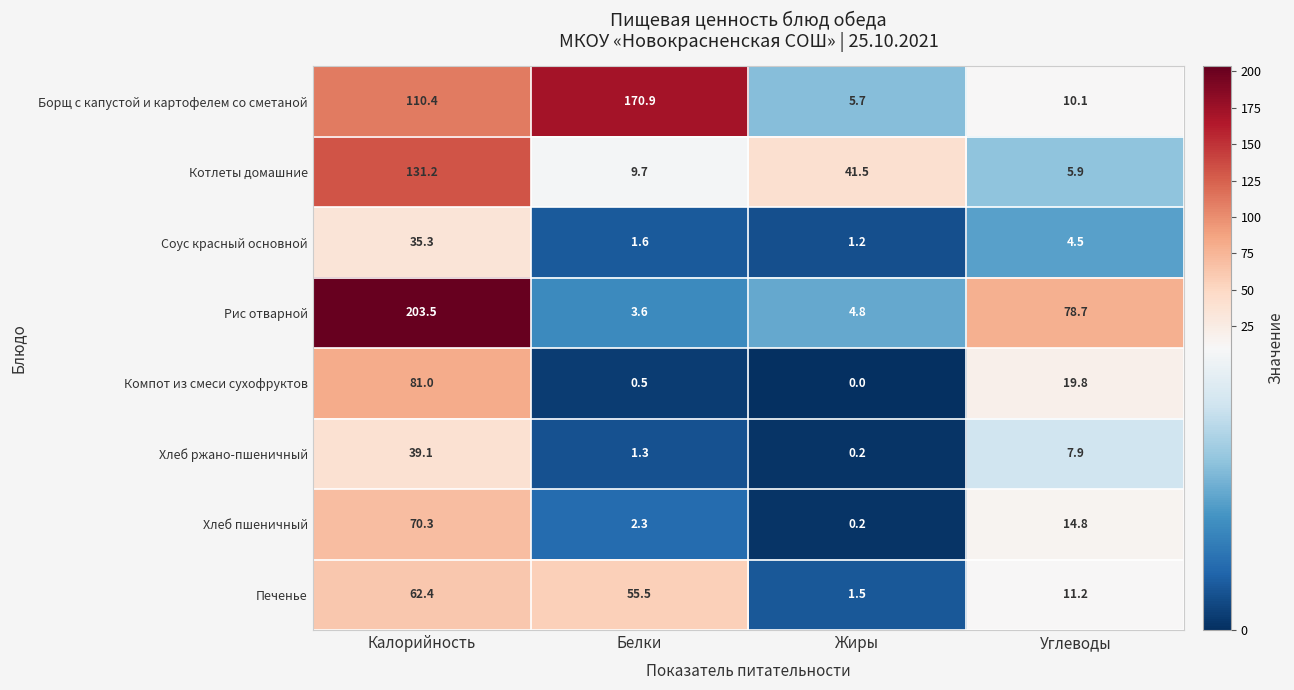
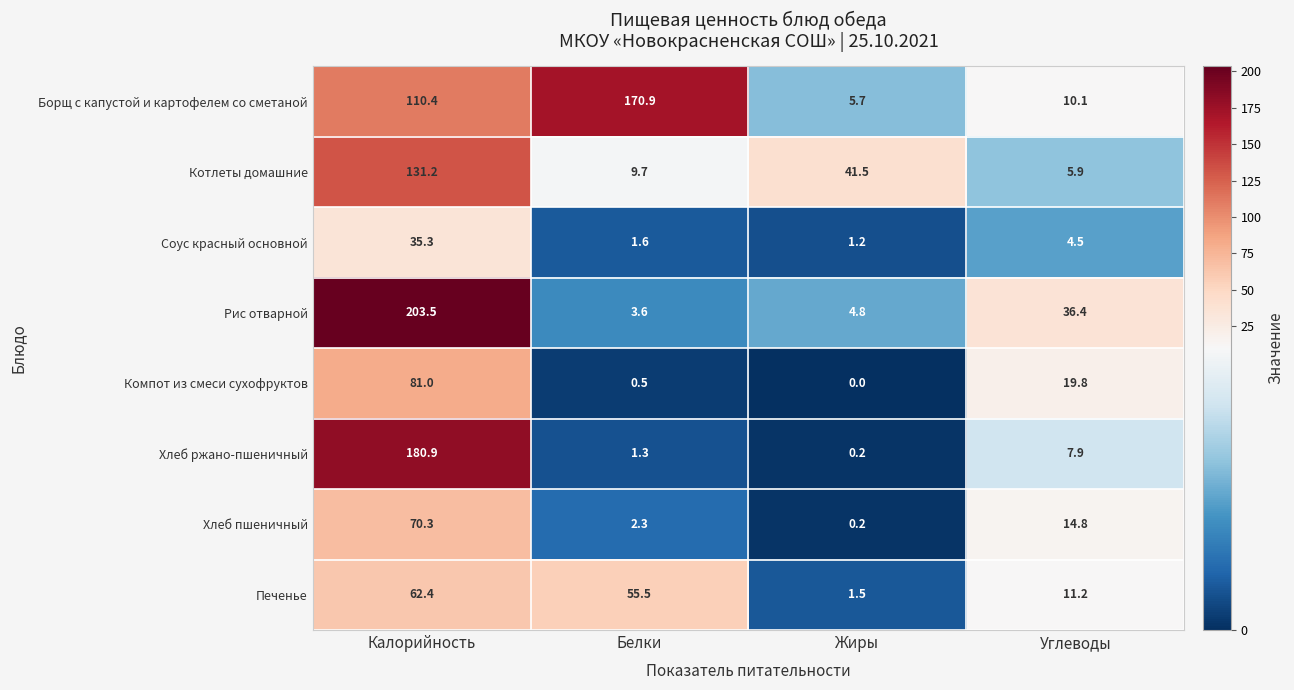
Рис отварной, Углеводы: 78.7 -> 36.4
Хлеб ржано-пшеничный, Калорийность: 39.1 -> 180.9
